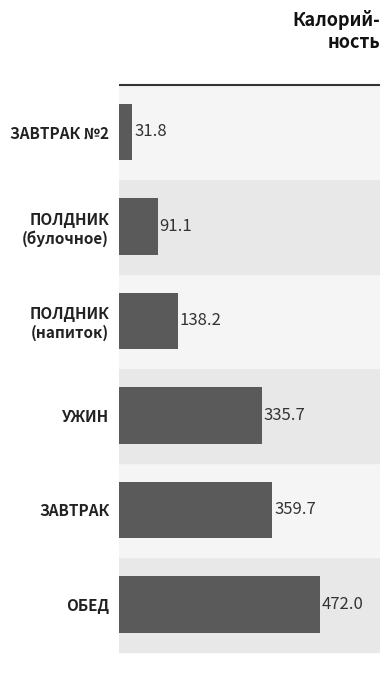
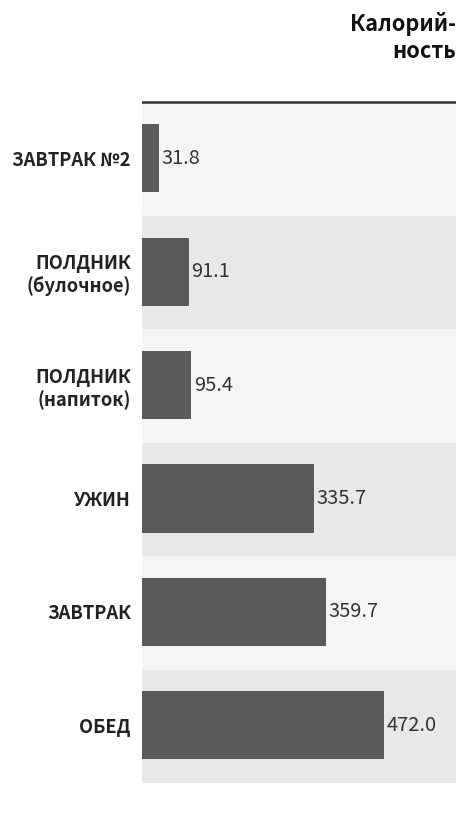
ПОЛДНИК (напиток): 138.2 -> 95.4
